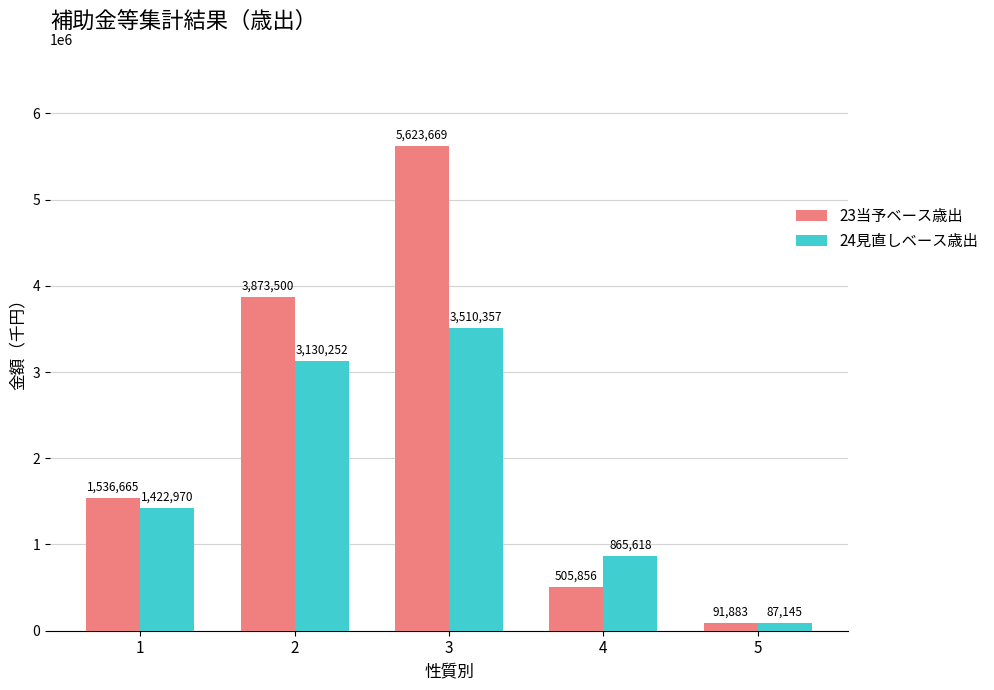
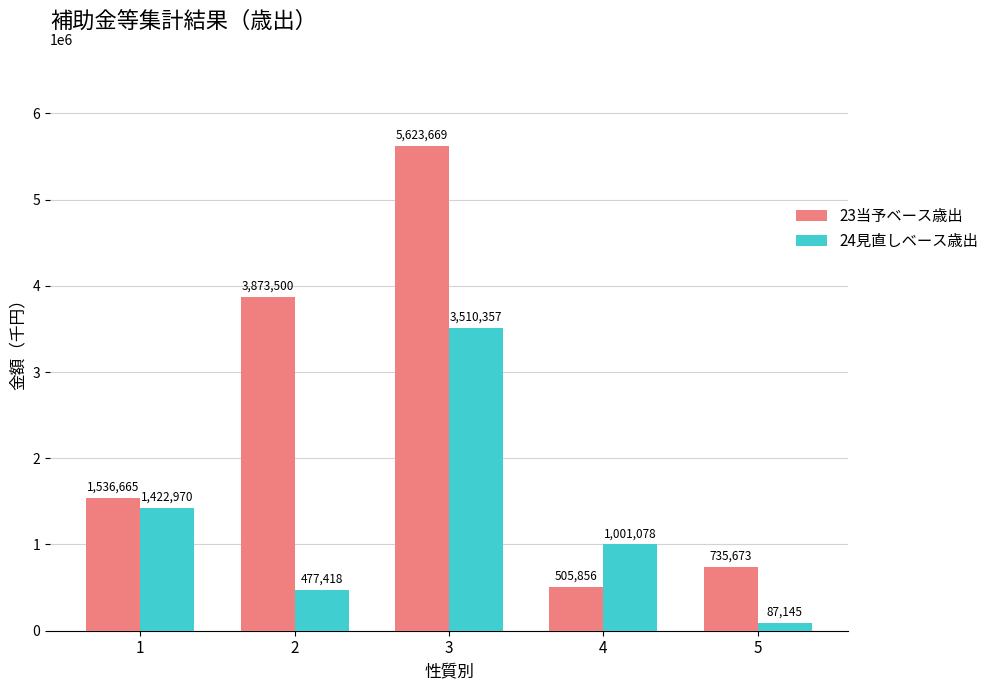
24見直しベース歳出, 2: 3,130,252 -> 477,418
24見直しベース歳出, 4: 865,618 -> 1,001,078
23当予ベース歳出, 5: 91,883 -> 735,673
